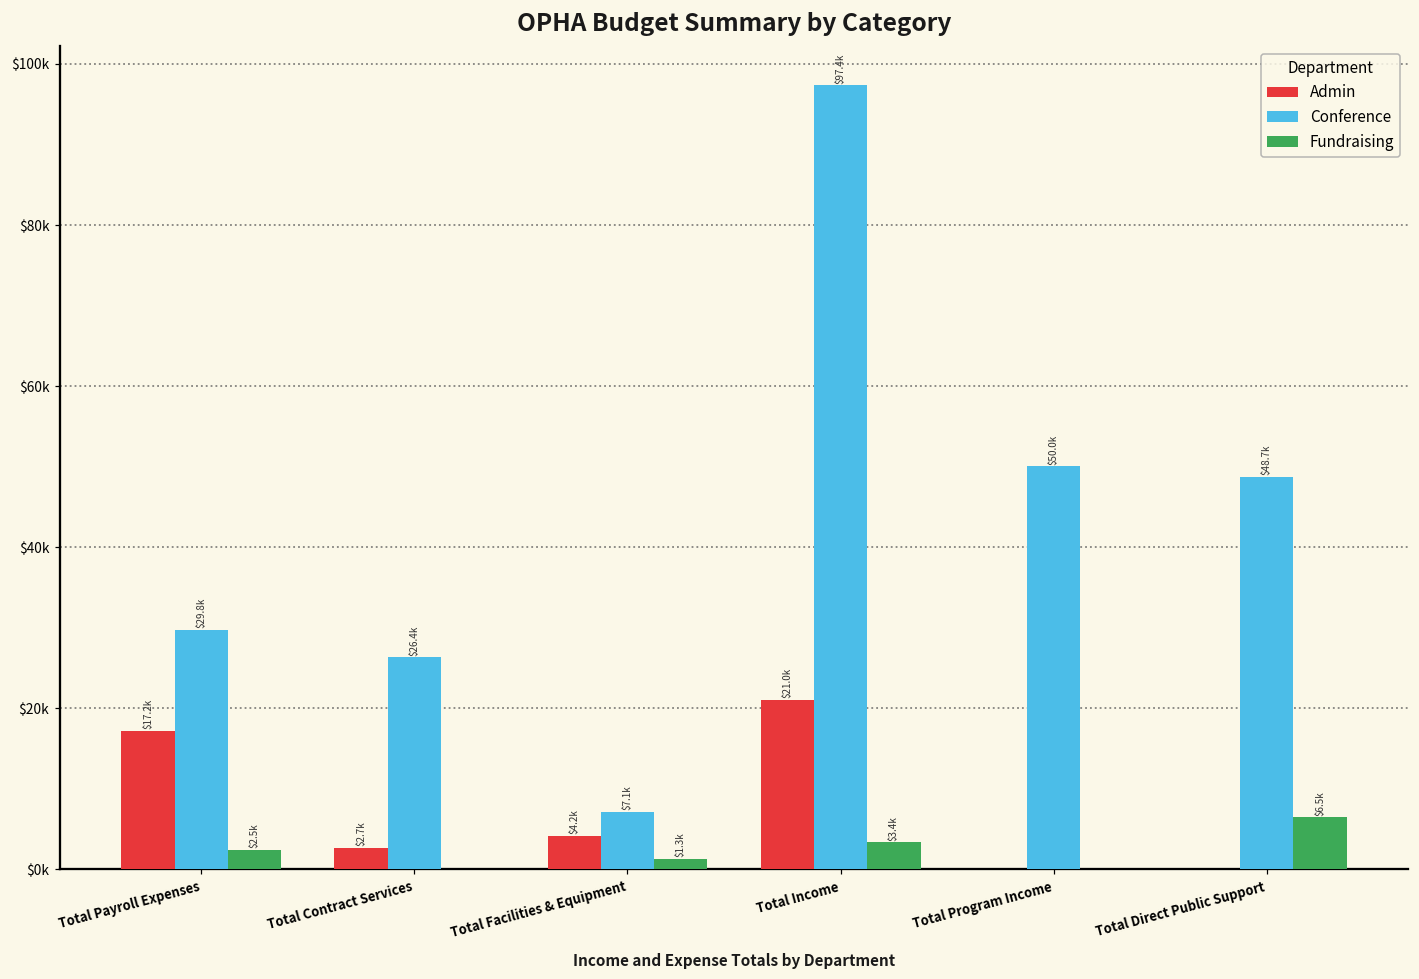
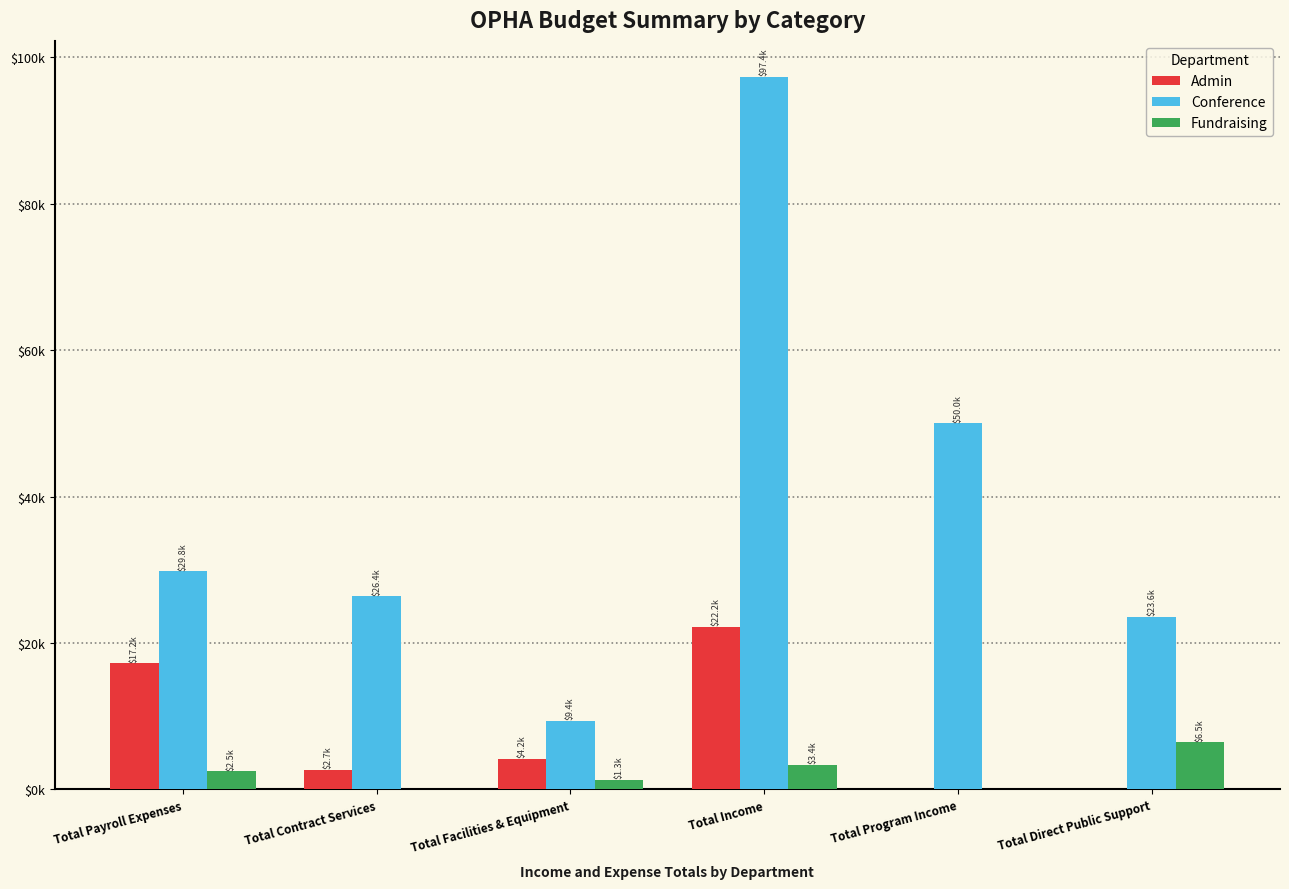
Conference, Total Facilities & Equipment: $7.1k -> $9.4k
Admin, Total Income: $21.0k -> $22.2k
Conference, Total Direct Public Support: $48.7k -> $23.6k
